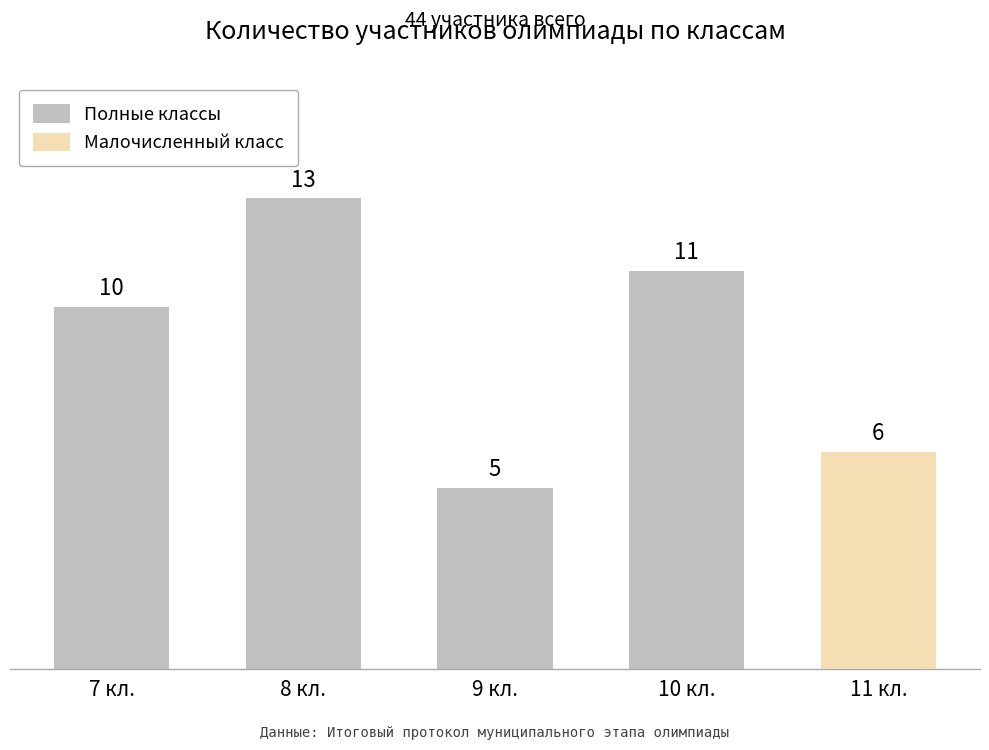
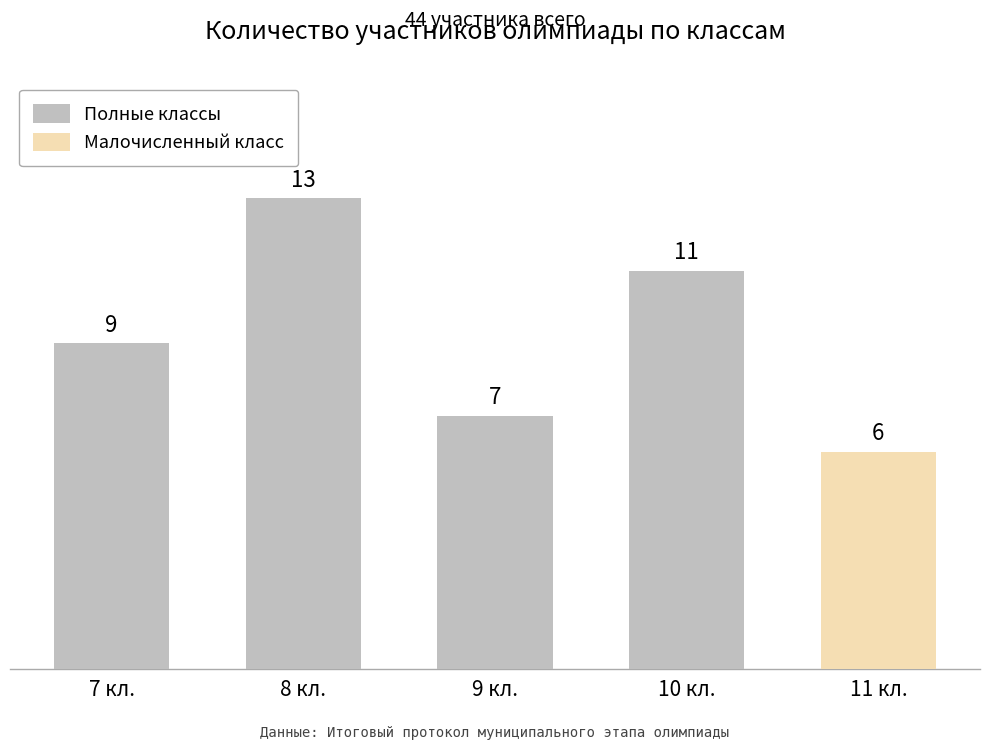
Полные классы, 7 кл.: 10 -> 9
Полные классы, 9 кл.: 5 -> 7
